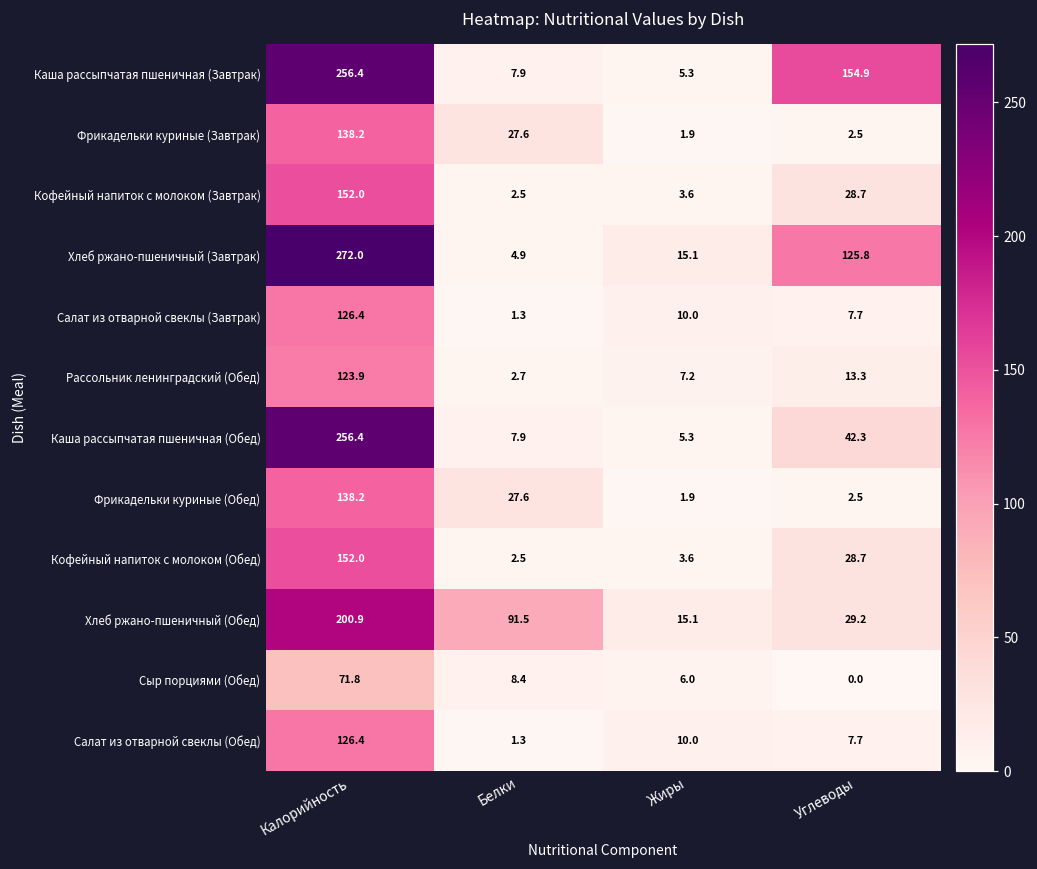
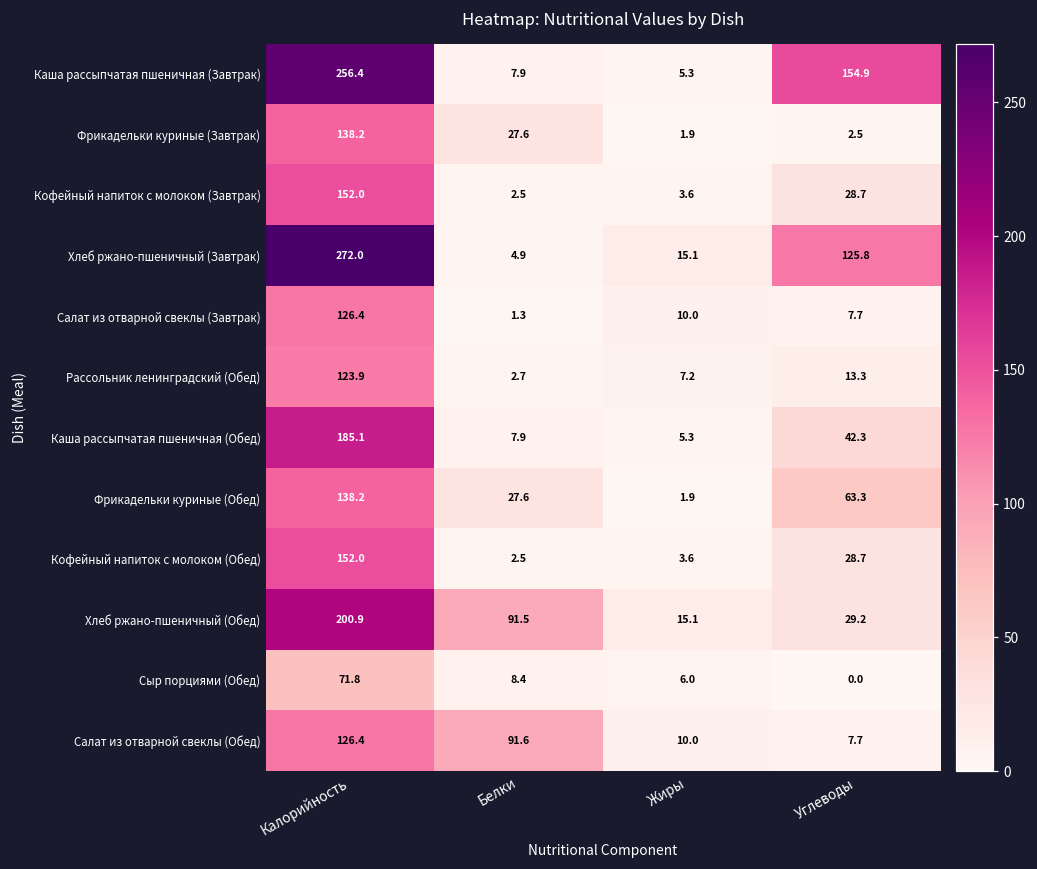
Каша рассыпчатая пшеничная (Обед), Калорийность: 256.4 -> 185.1
Фрикадельки куриные (Обед), Углеводы: 2.5 -> 63.3
Салат из отварной свеклы (Обед), Белки: 1.3 -> 91.6
